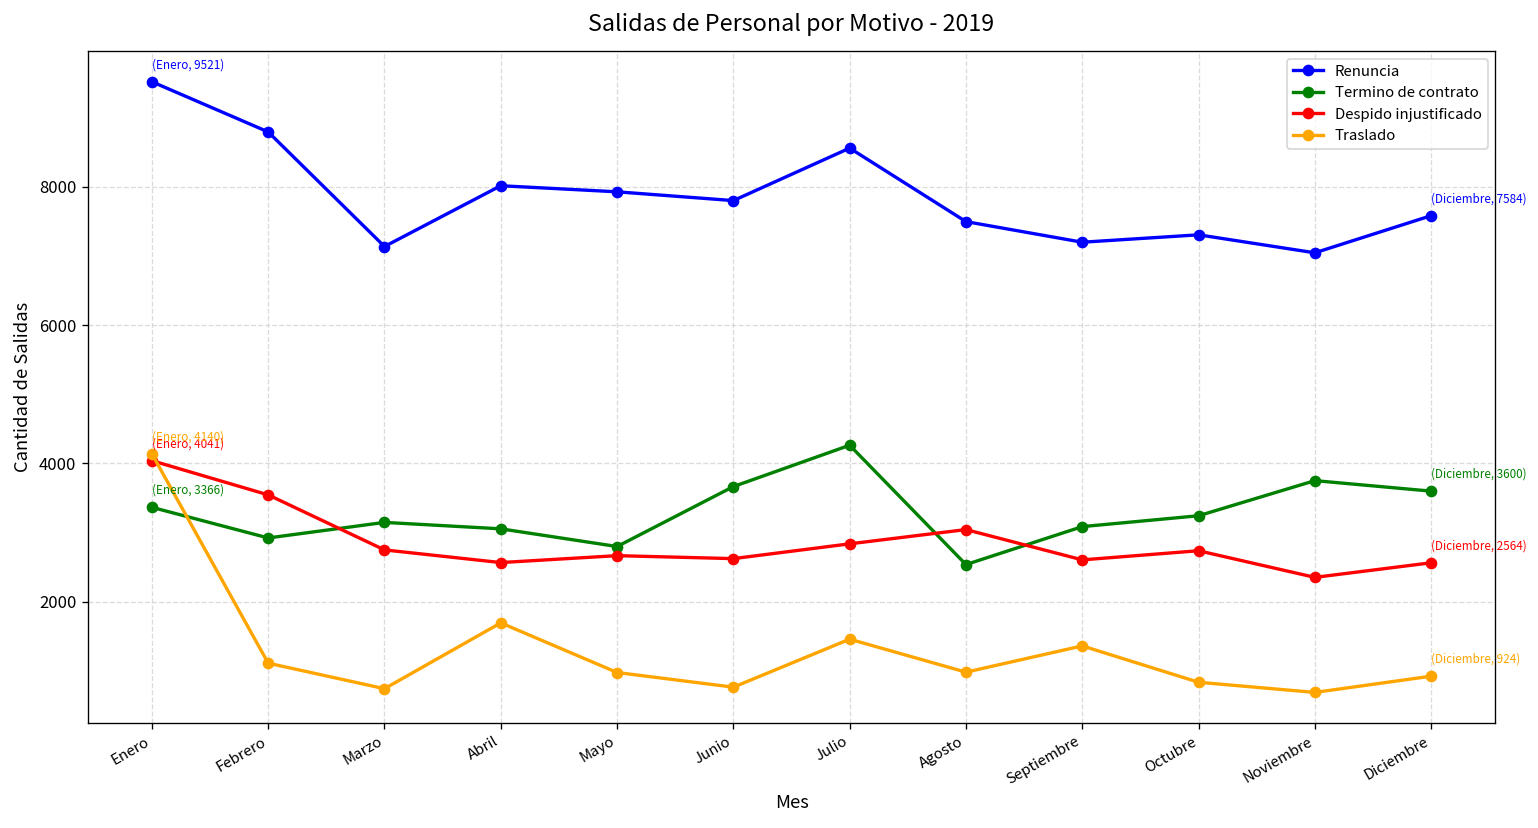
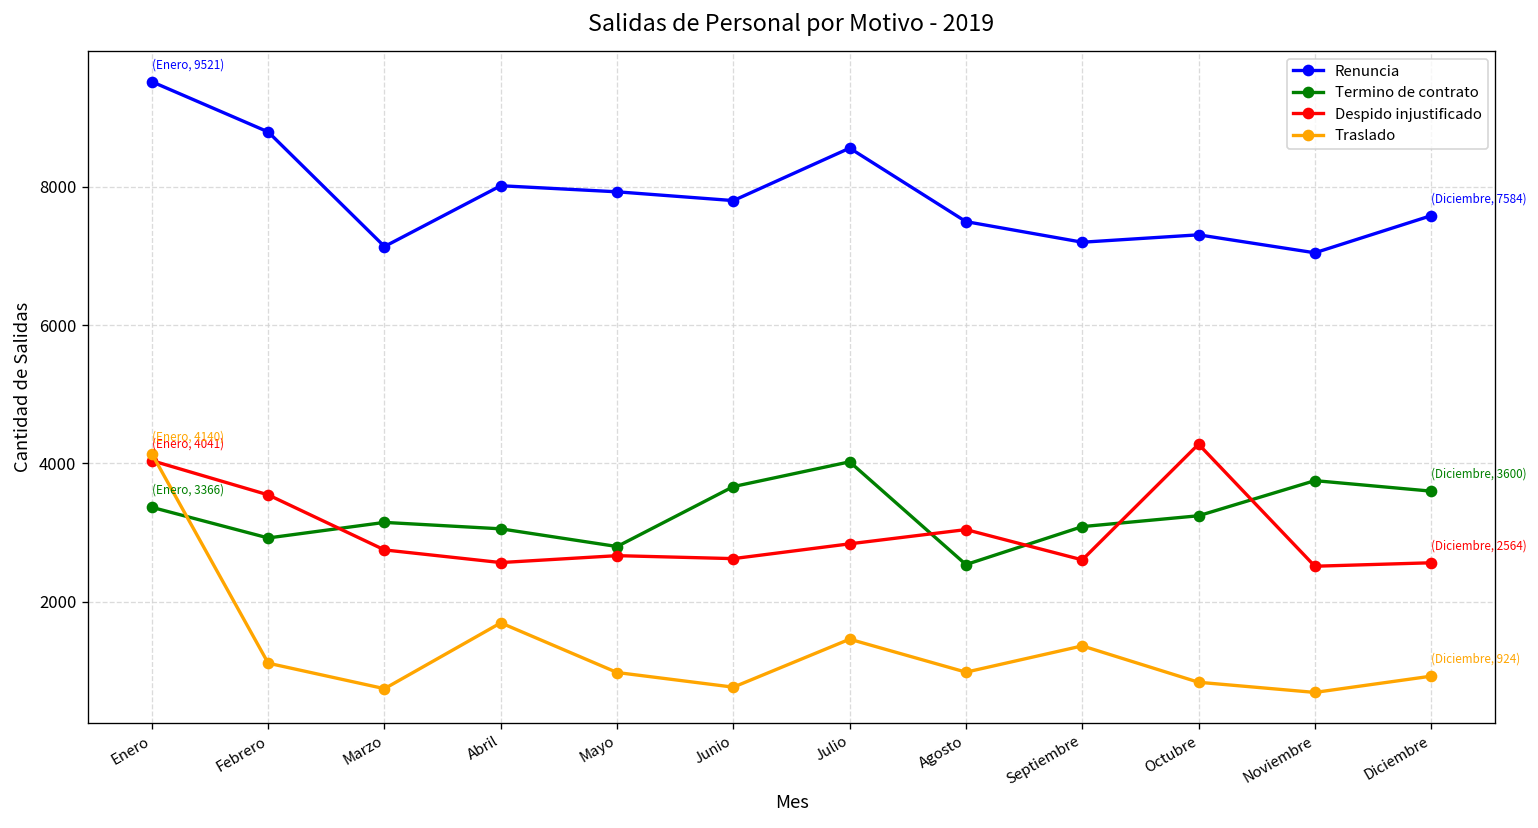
Termino de contrato, Julio: 4300 -> 4000
Despido injustificado, Octubre: 2700 -> 4300
Despido injustificado, Noviembre: 2400 -> 2500
